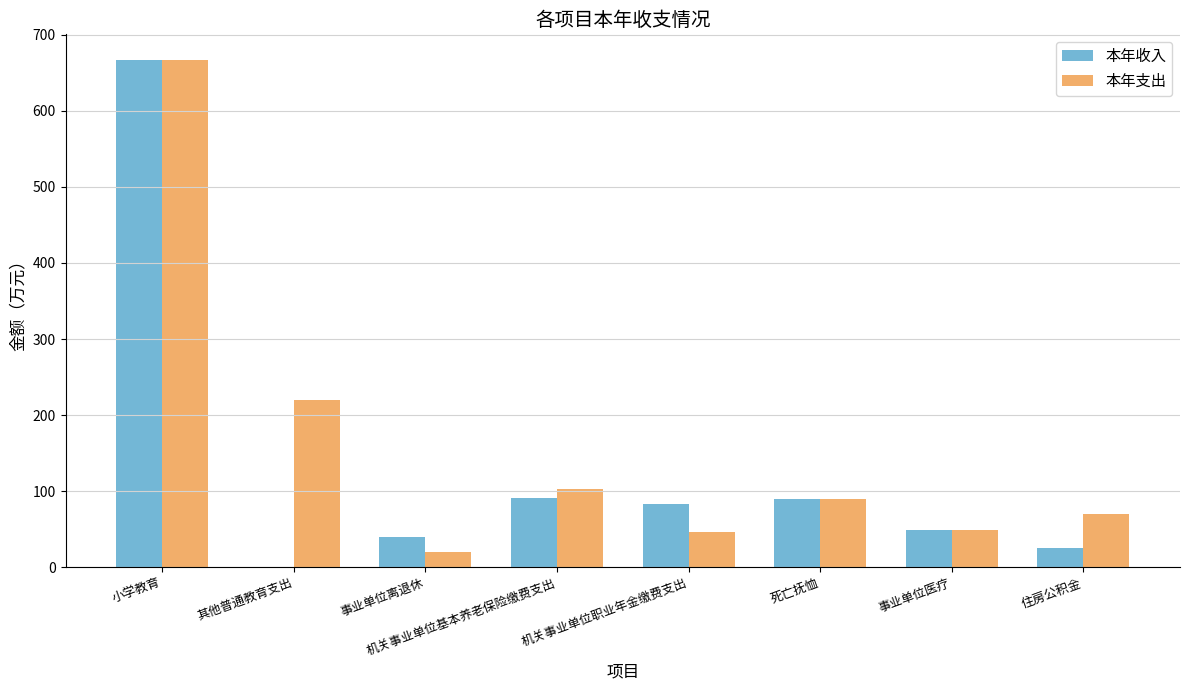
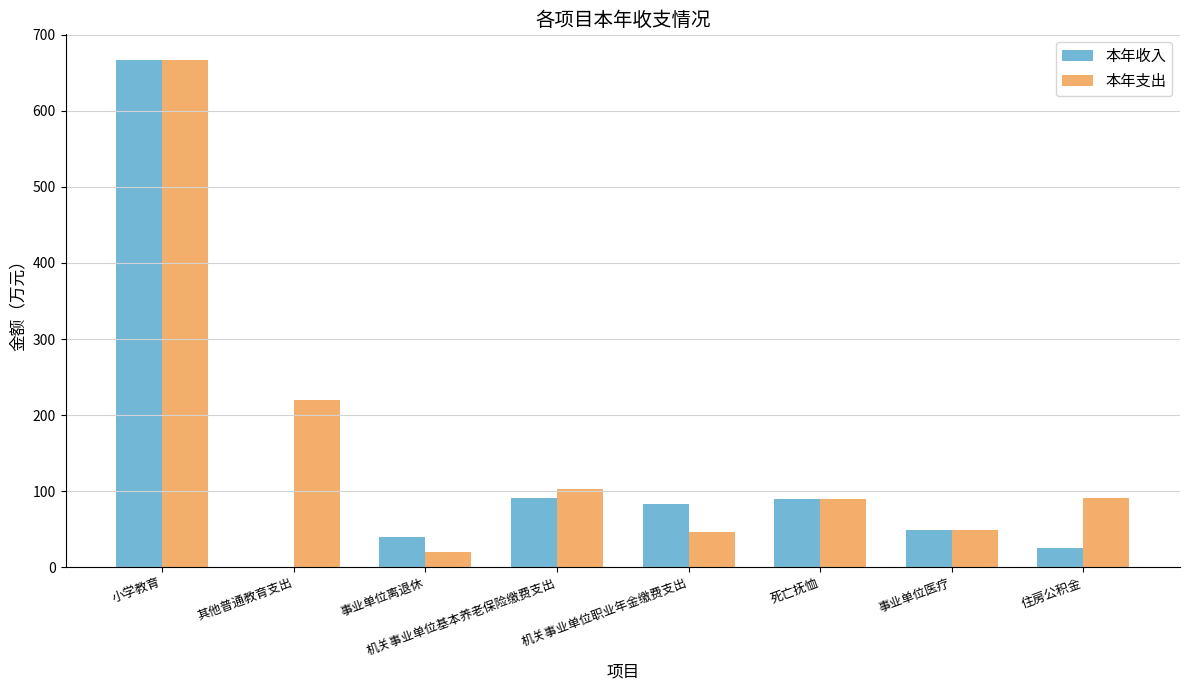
本年支出, 住房公积金: 70 -> 90
